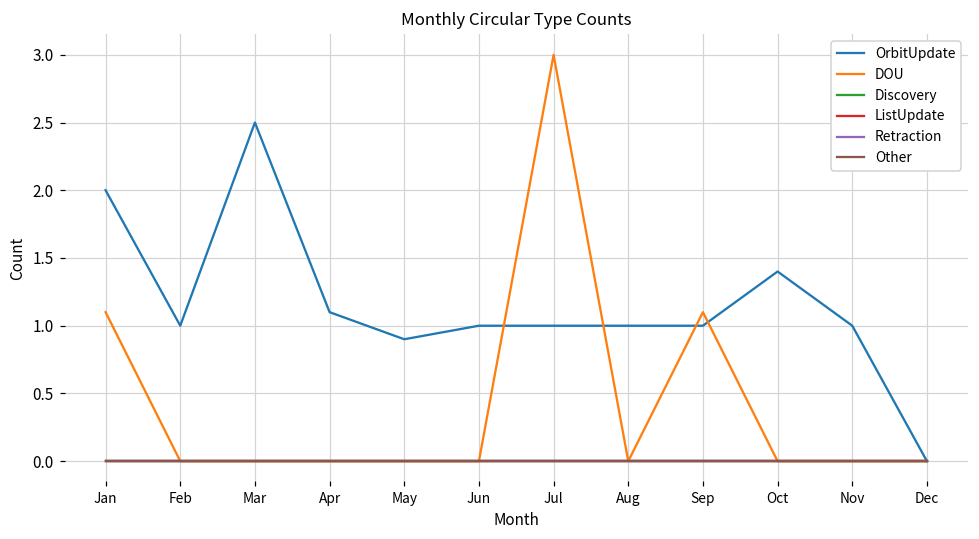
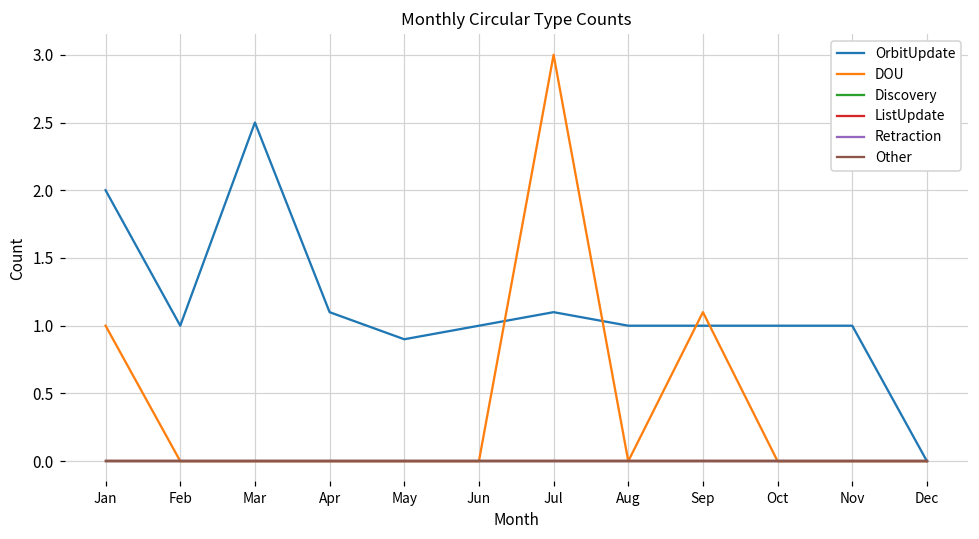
DOU, Jan: 1.1 -> 1.0
OrbitUpdate, Jul: 1.0 -> 1.1
OrbitUpdate, Oct: 1.4 -> 1.0
